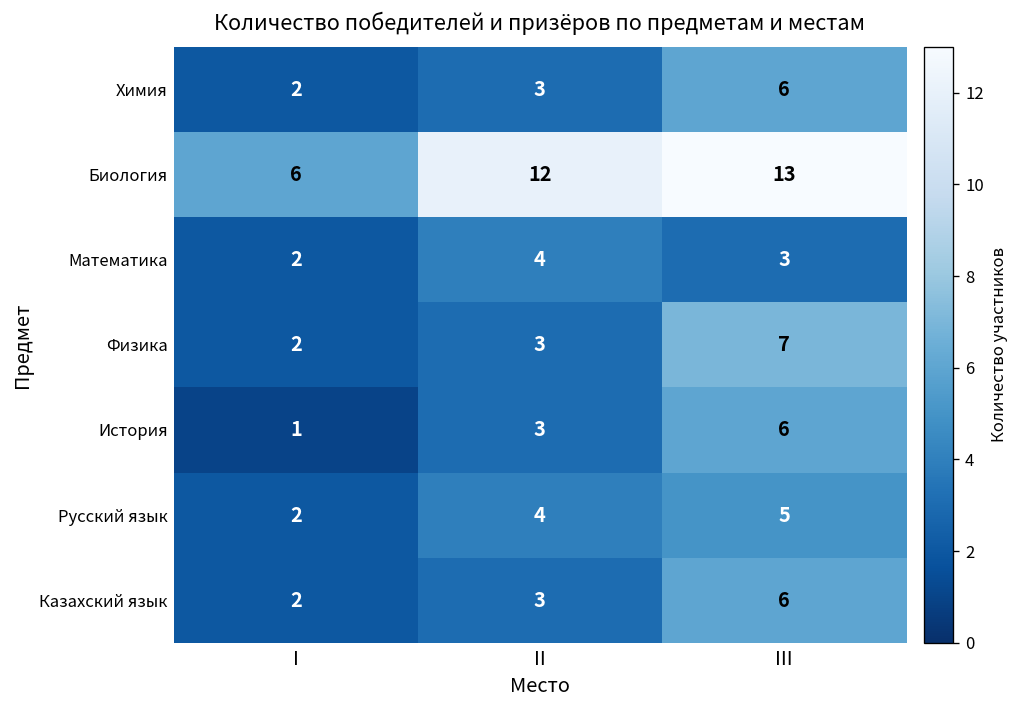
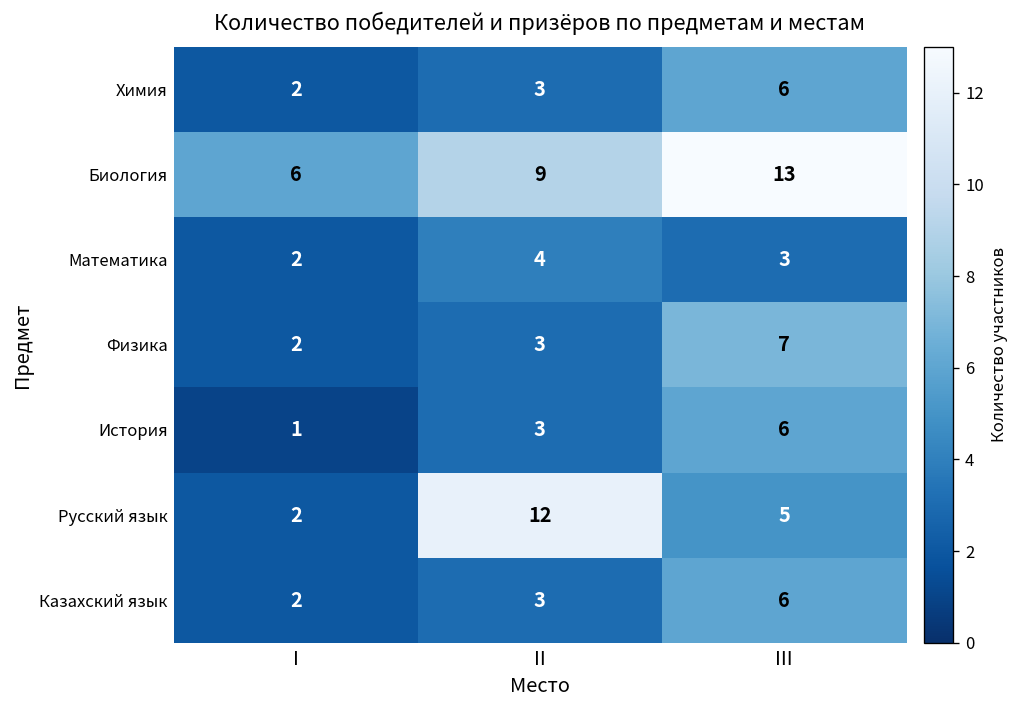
Биология, II: 12 -> 9
Русский язык, II: 4 -> 12
